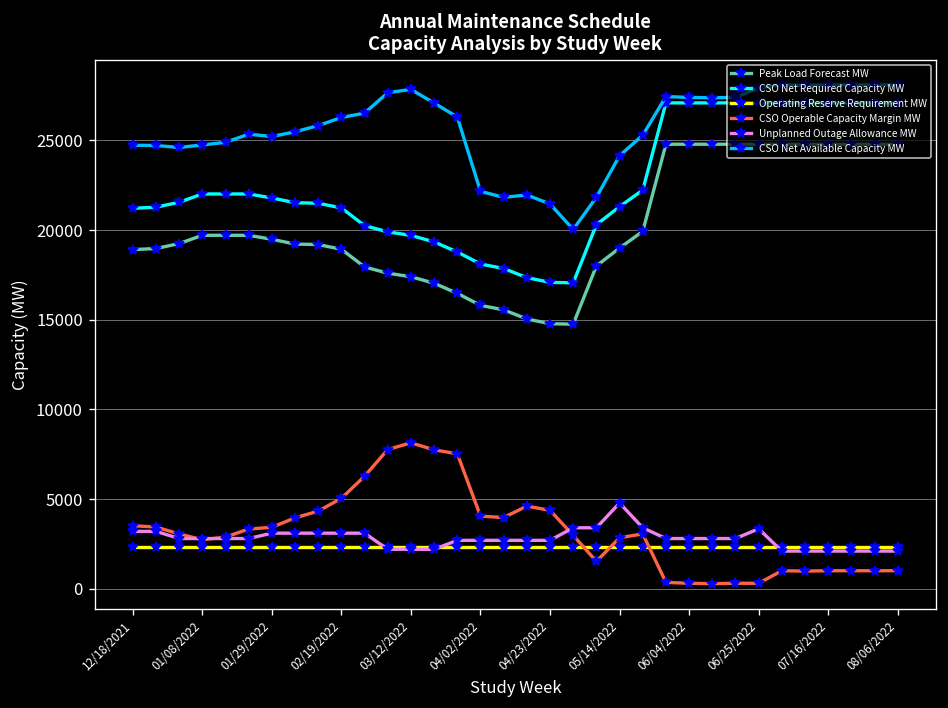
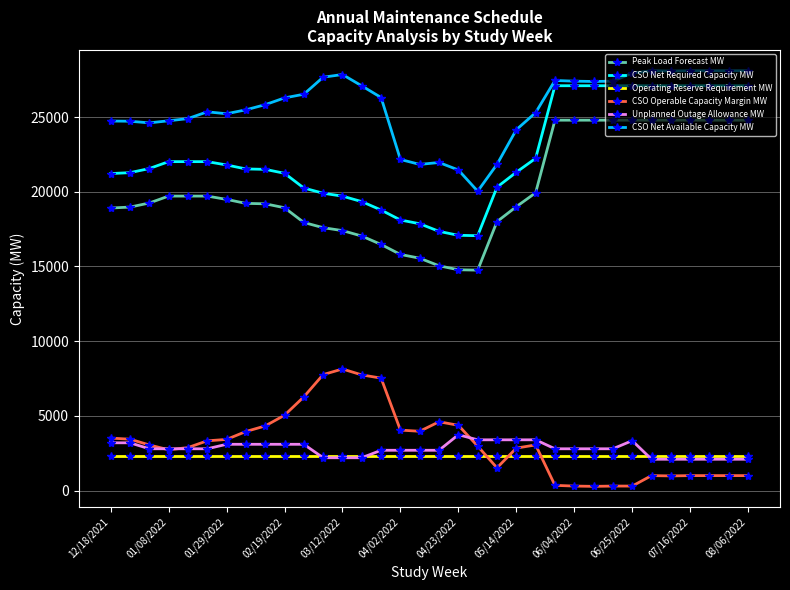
Unplanned Outage Allowance MW, 04/23/2022: 2700 -> 3700
Unplanned Outage Allowance MW, 05/14/2022: 4800 -> 3400
